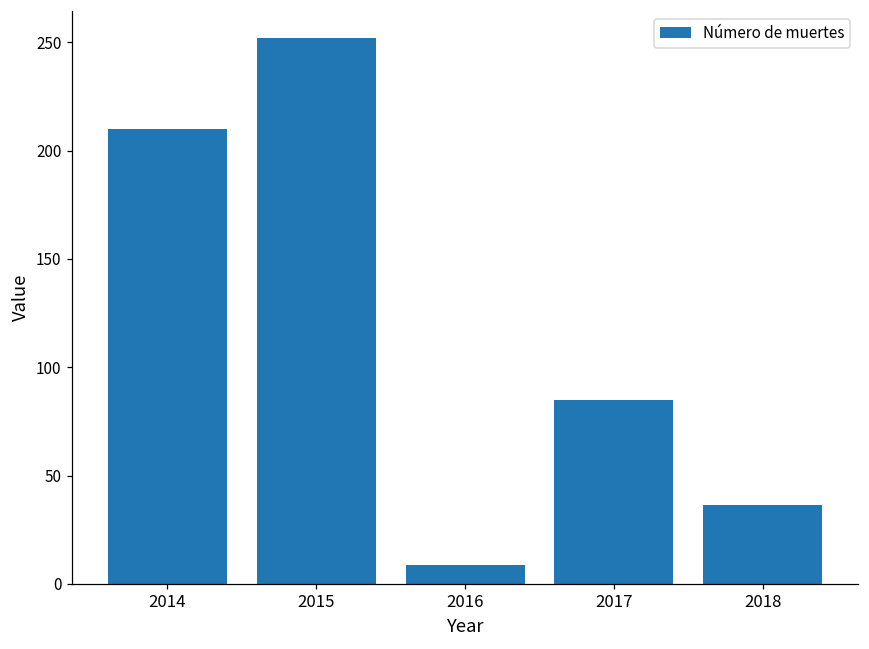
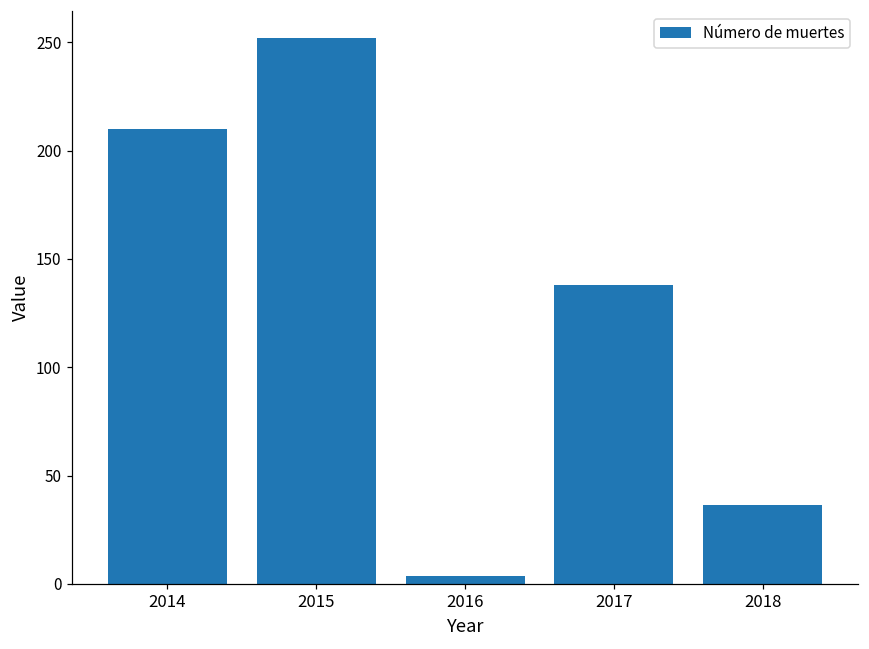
2016: 9 -> 4
2017: 85 -> 138
